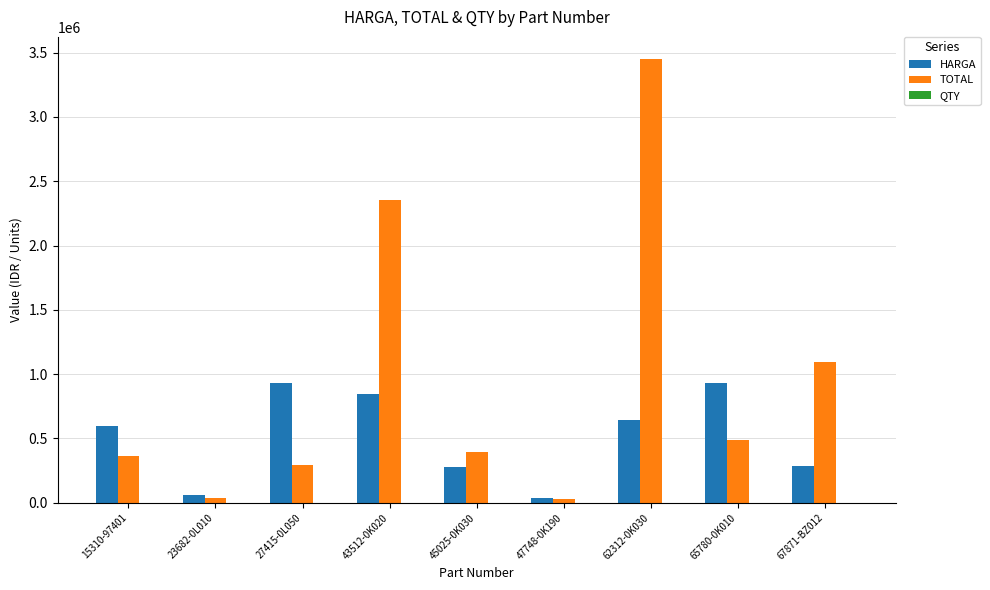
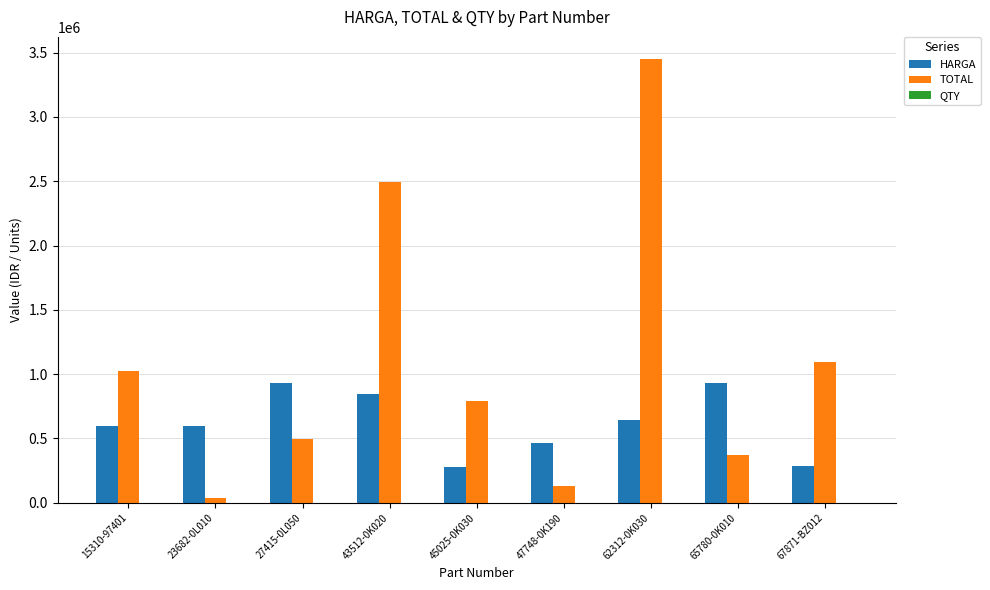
TOTAL, 15310-97401: 360000 -> 1030000
HARGA, 23682-0L010: 60000 -> 590000
TOTAL, 27415-0L050: 290000 -> 500000
TOTAL, 43512-0K020: 2350000 -> 2500000
TOTAL, 45025-0K030: 390000 -> 790000
HARGA, 47748-0K190: 40000 -> 460000
TOTAL, 47748-0K190: 30000 -> 130000
TOTAL, 65780-0K010: 490000 -> 370000
